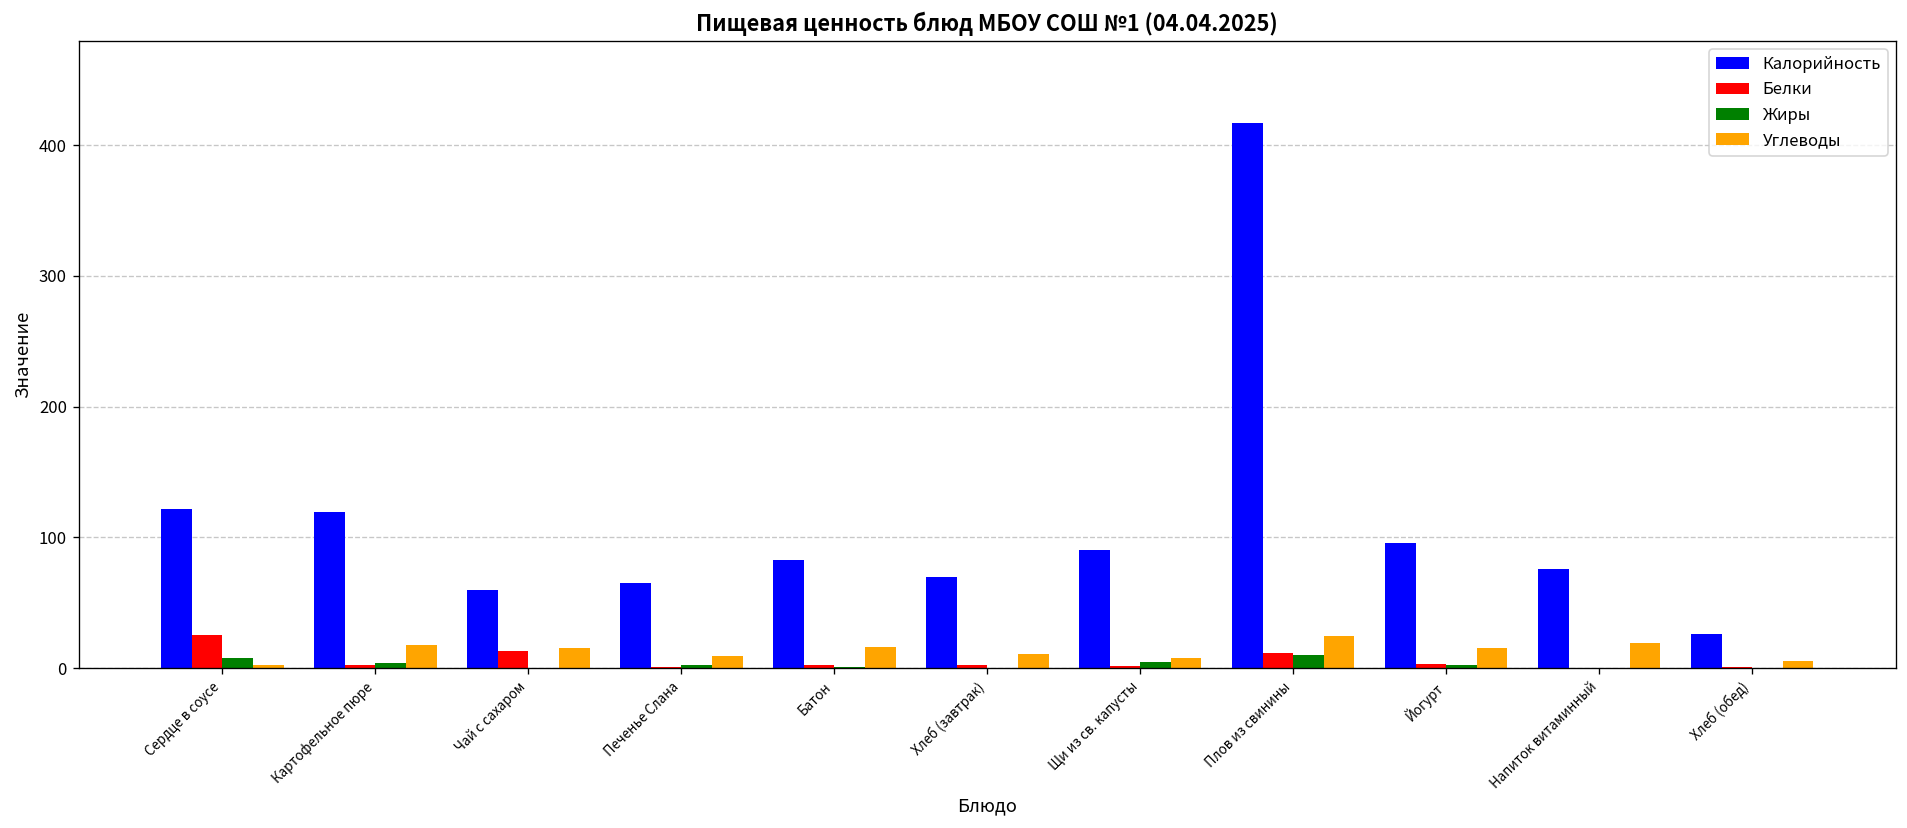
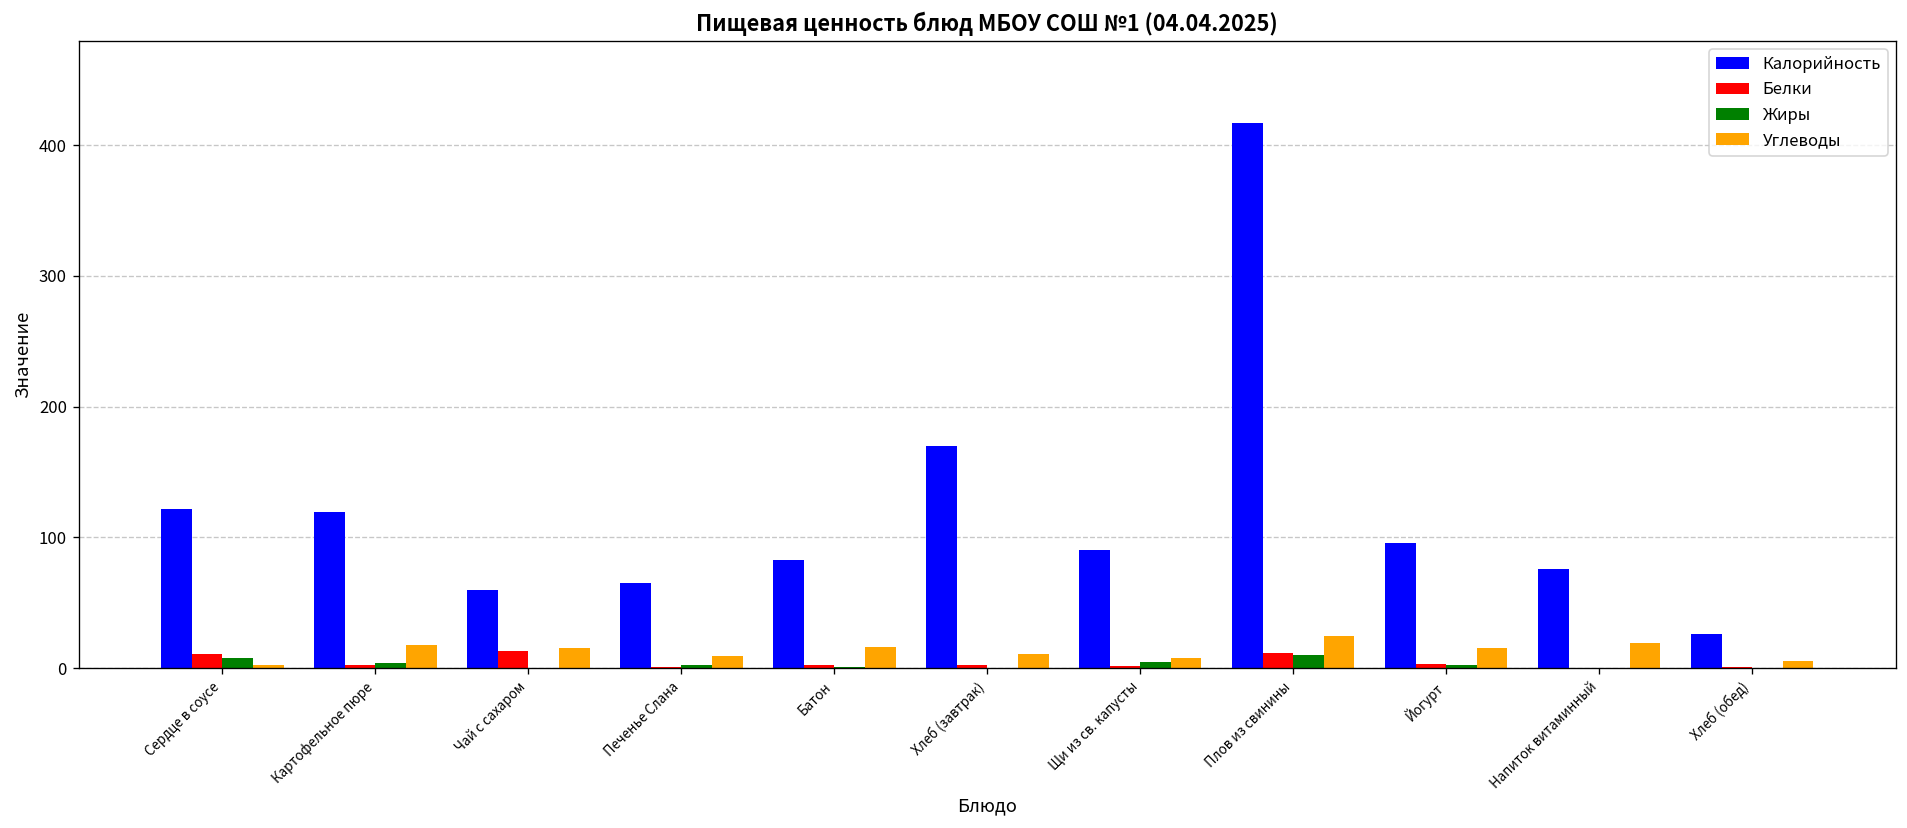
Белки, Сердце в соусе: 25 -> 10
Калорийность, Хлеб (завтрак): 70 -> 170
